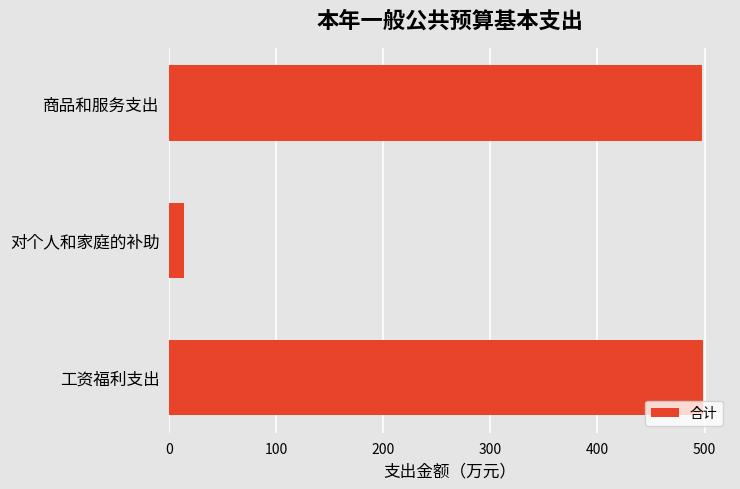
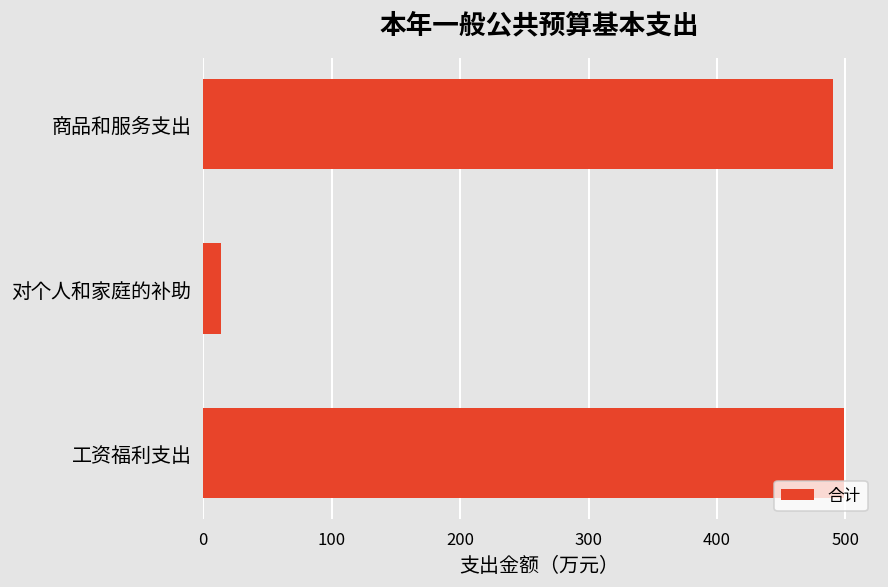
商品和服务支出: 498 -> 490
